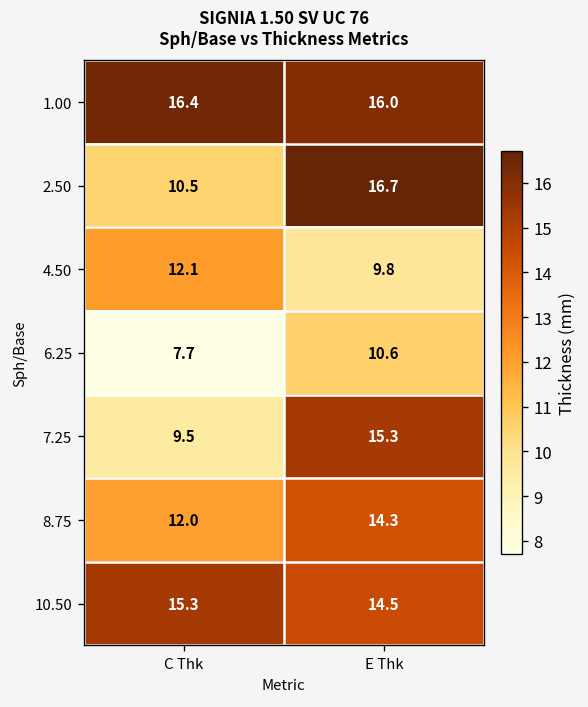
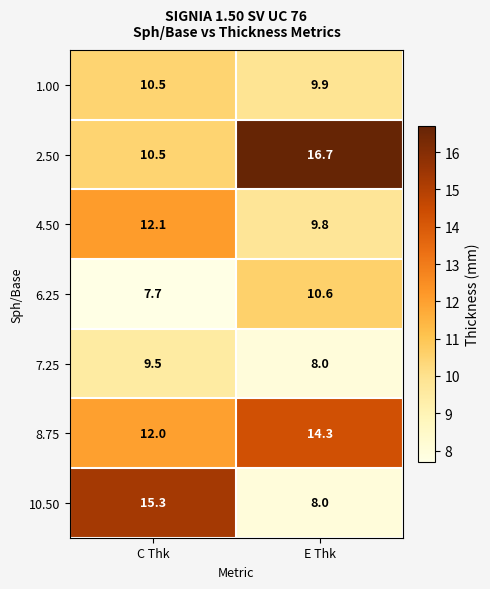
1.00, C Thk: 16.4 -> 10.5
1.00, E Thk: 16.0 -> 9.9
7.25, E Thk: 15.3 -> 8.0
10.50, E Thk: 14.5 -> 8.0
